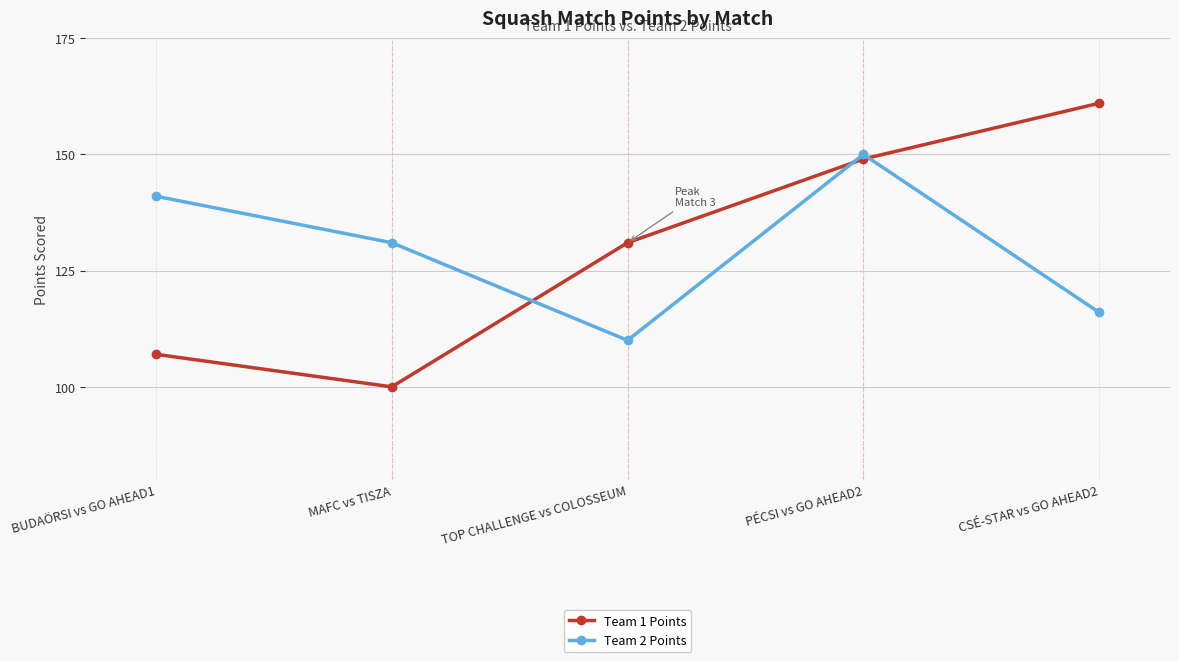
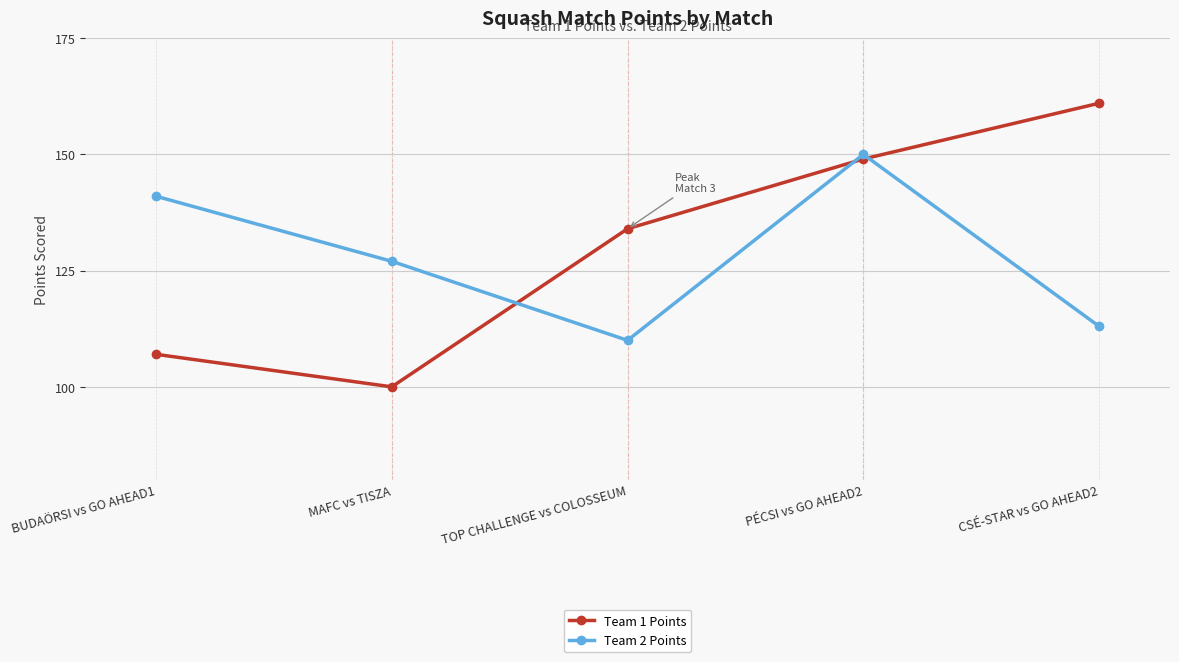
Team 2 Points, MAFC vs TISZA: 131 -> 127
Team 1 Points, TOP CHALLENGE vs COLOSSEUM: 131 -> 134
Team 2 Points, CSÉ-STAR vs GO AHEAD2: 116 -> 113
